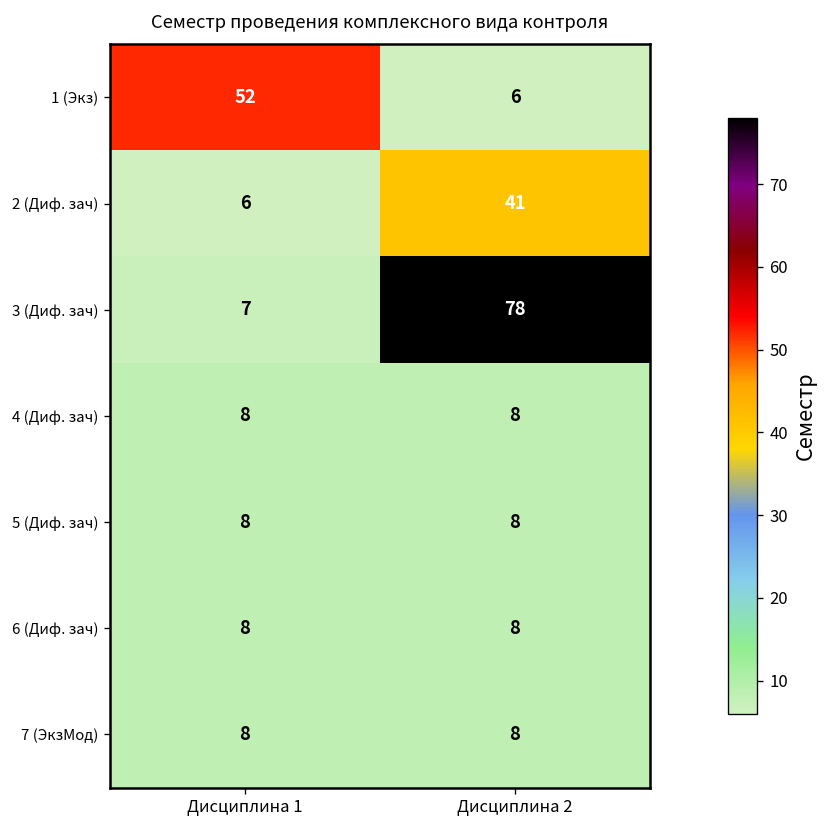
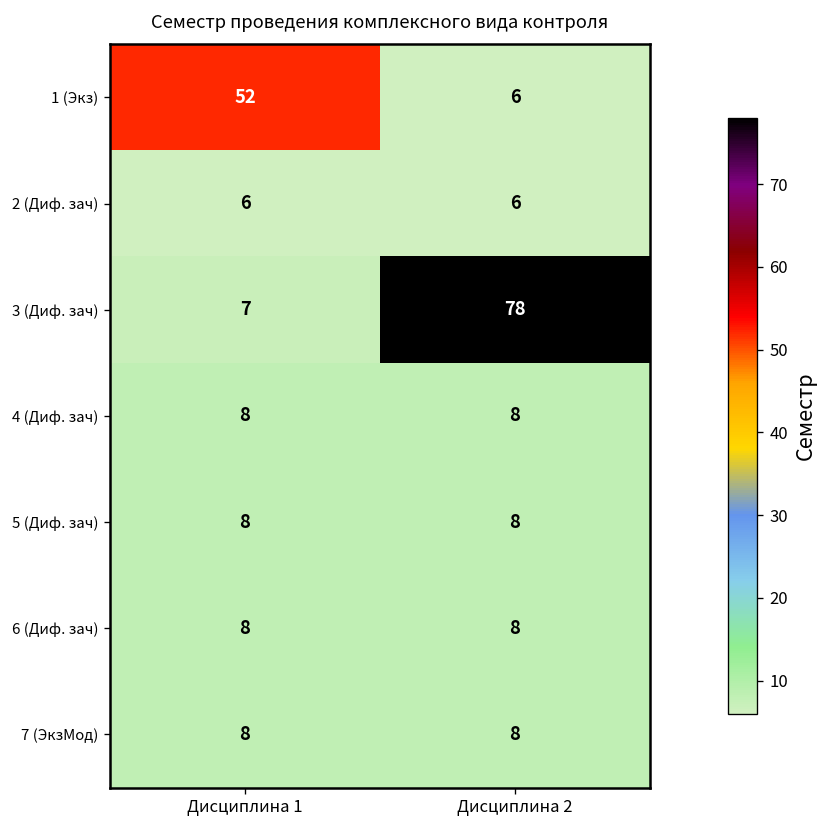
2 (Диф. зач), Дисциплина 2: 41 -> 6
